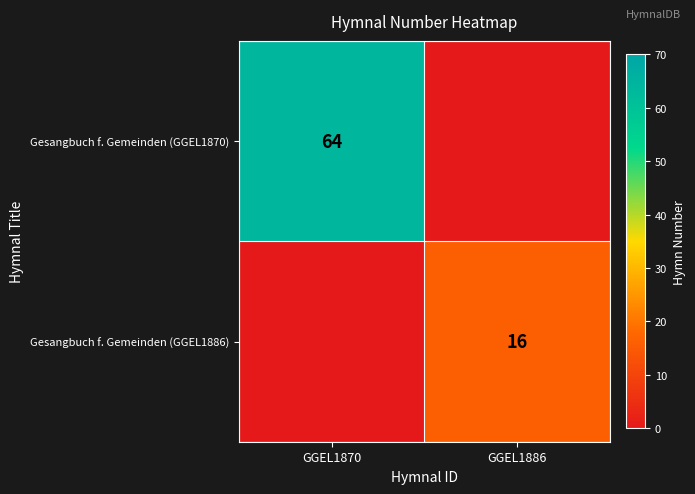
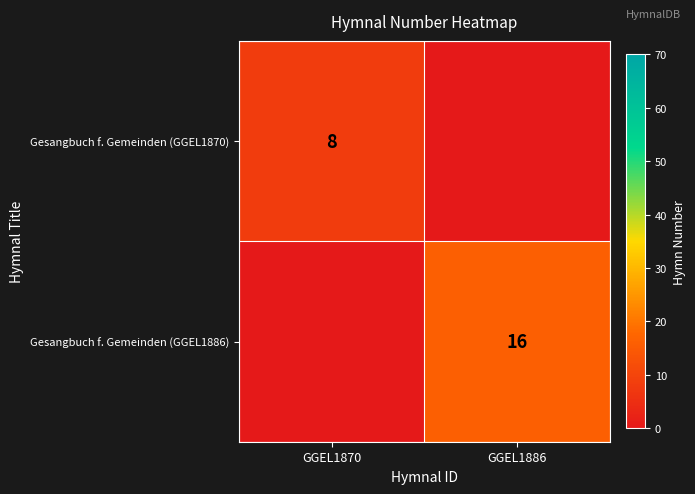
Gesangbuch f. Gemeinden (GGEL1870), GGEL1870: 64 -> 8
